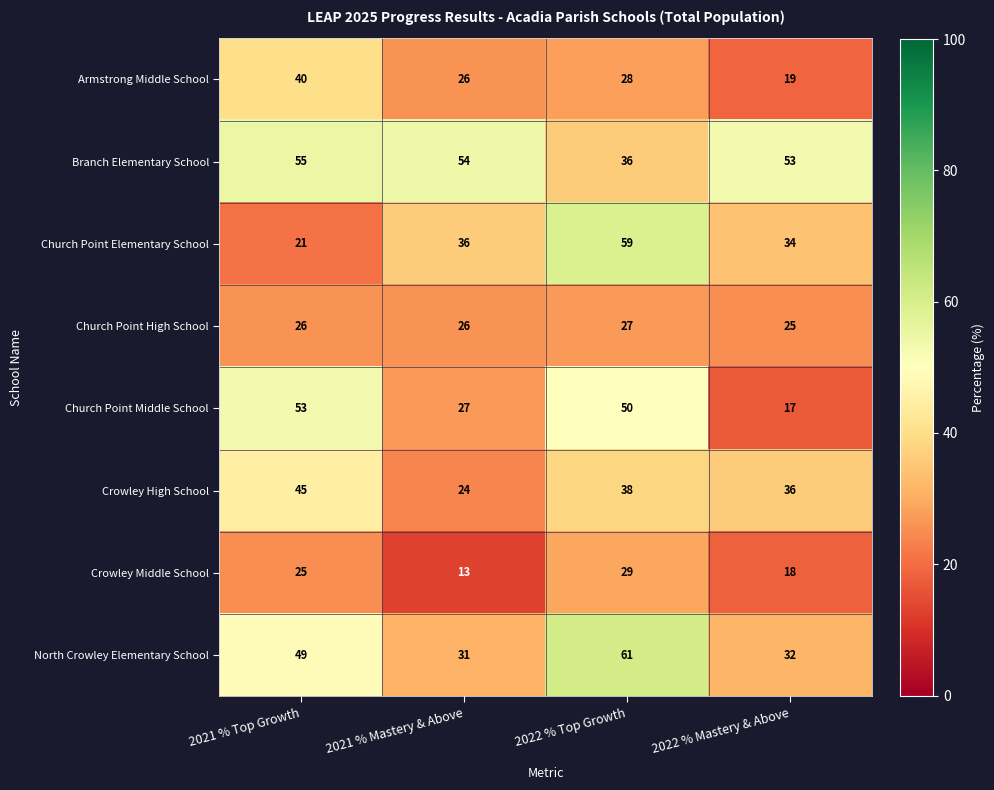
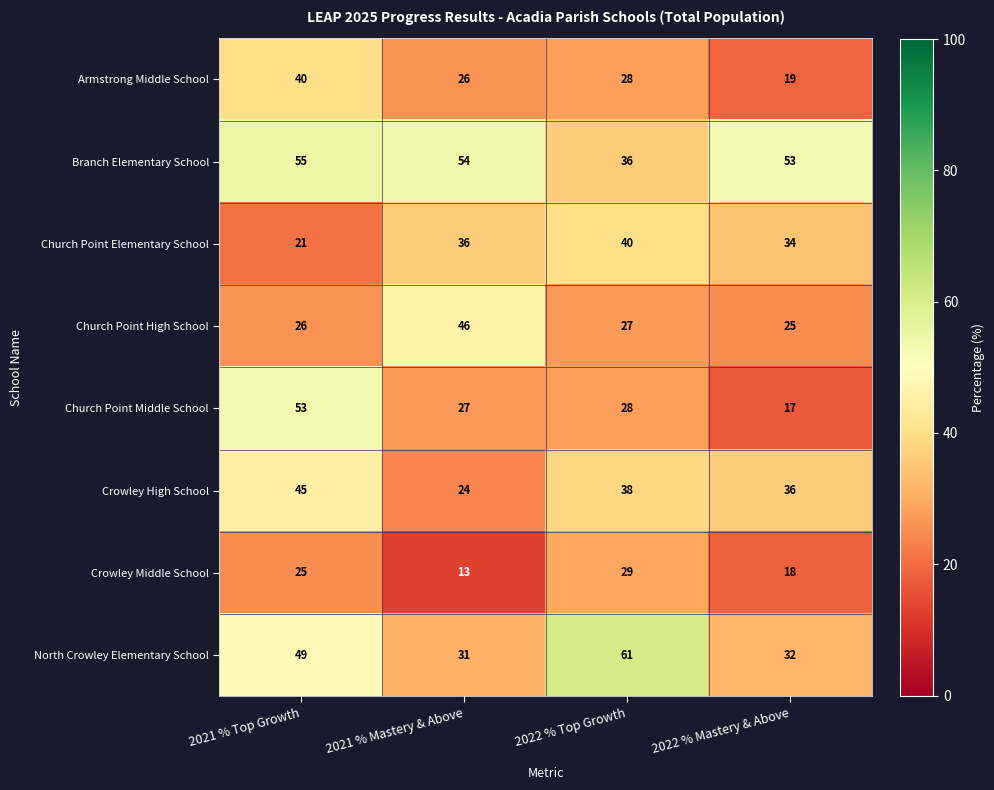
Church Point Elementary School, 2022 % Top Growth: 59 -> 40
Church Point High School, 2021 % Mastery & Above: 26 -> 46
Church Point Middle School, 2022 % Top Growth: 50 -> 28
